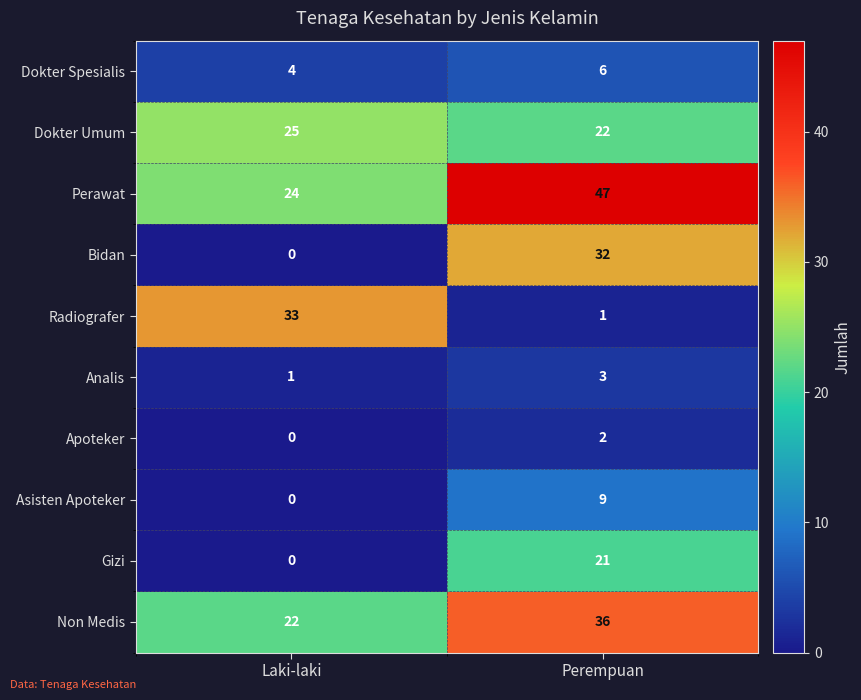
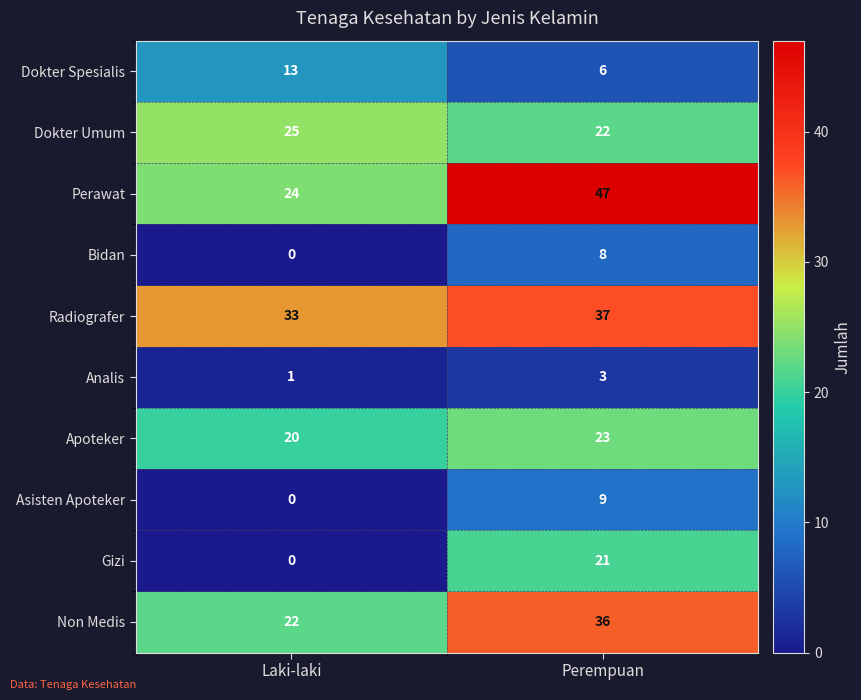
Dokter Spesialis, Laki-laki: 4 -> 13
Bidan, Perempuan: 32 -> 8
Radiografer, Perempuan: 1 -> 37
Apoteker, Laki-laki: 0 -> 20
Apoteker, Perempuan: 2 -> 23
